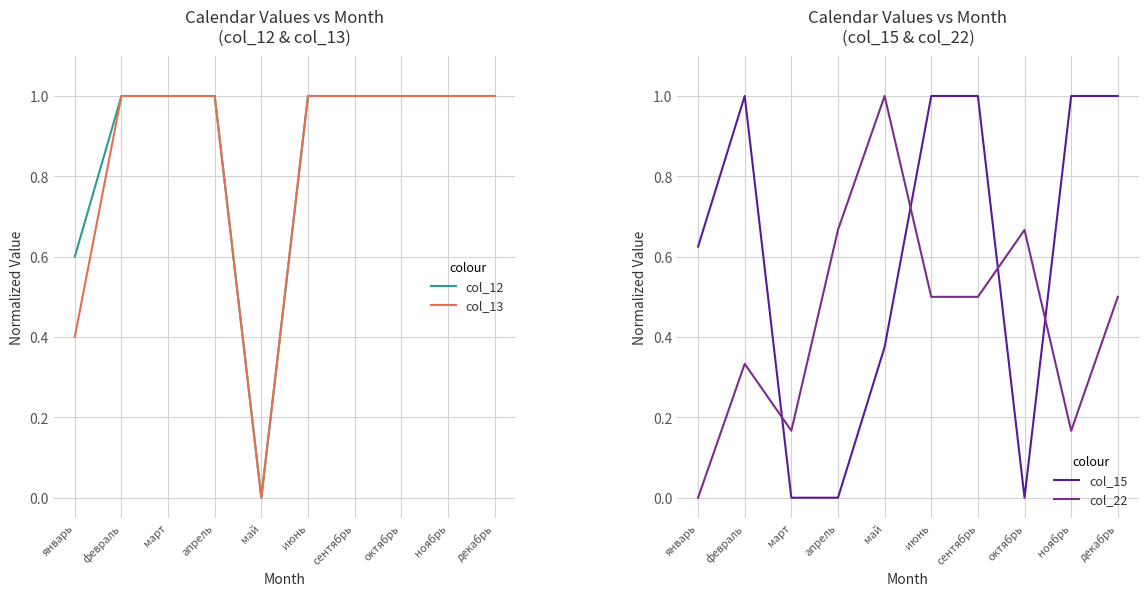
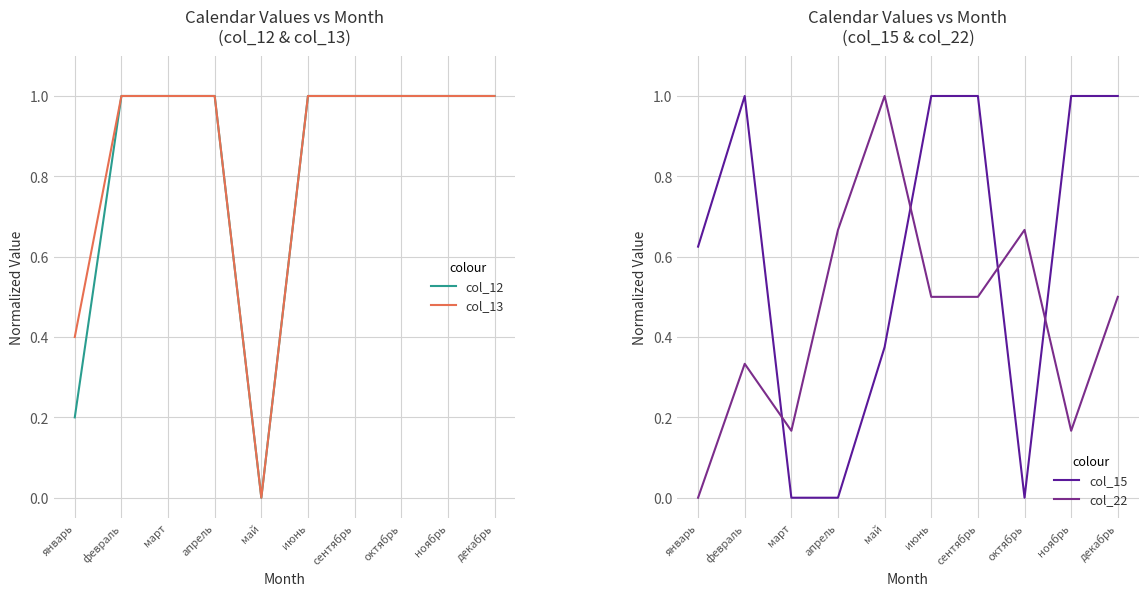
Calendar Values vs Month (col_12 & col_13), col_12, январь: 0.60 -> 0.20
